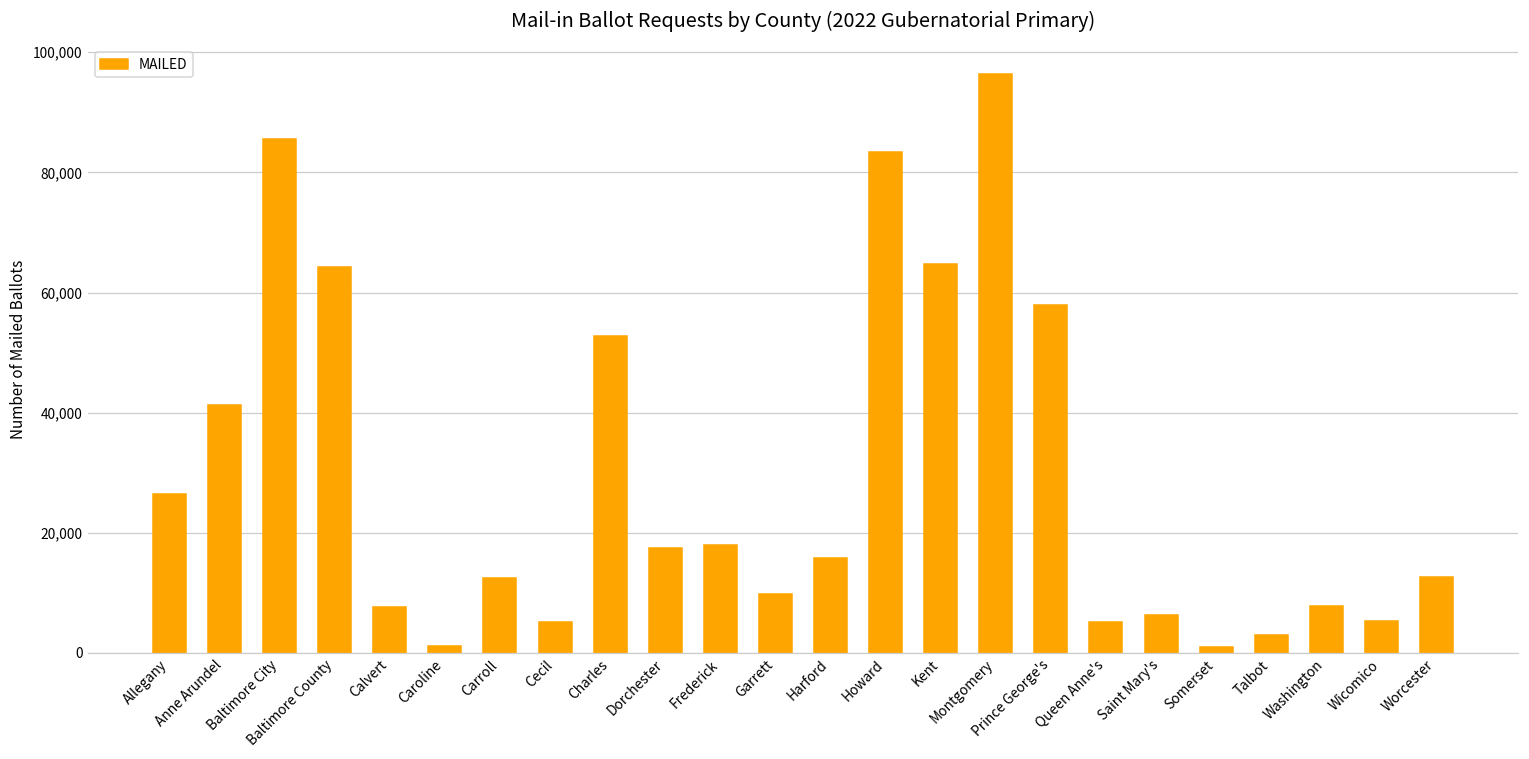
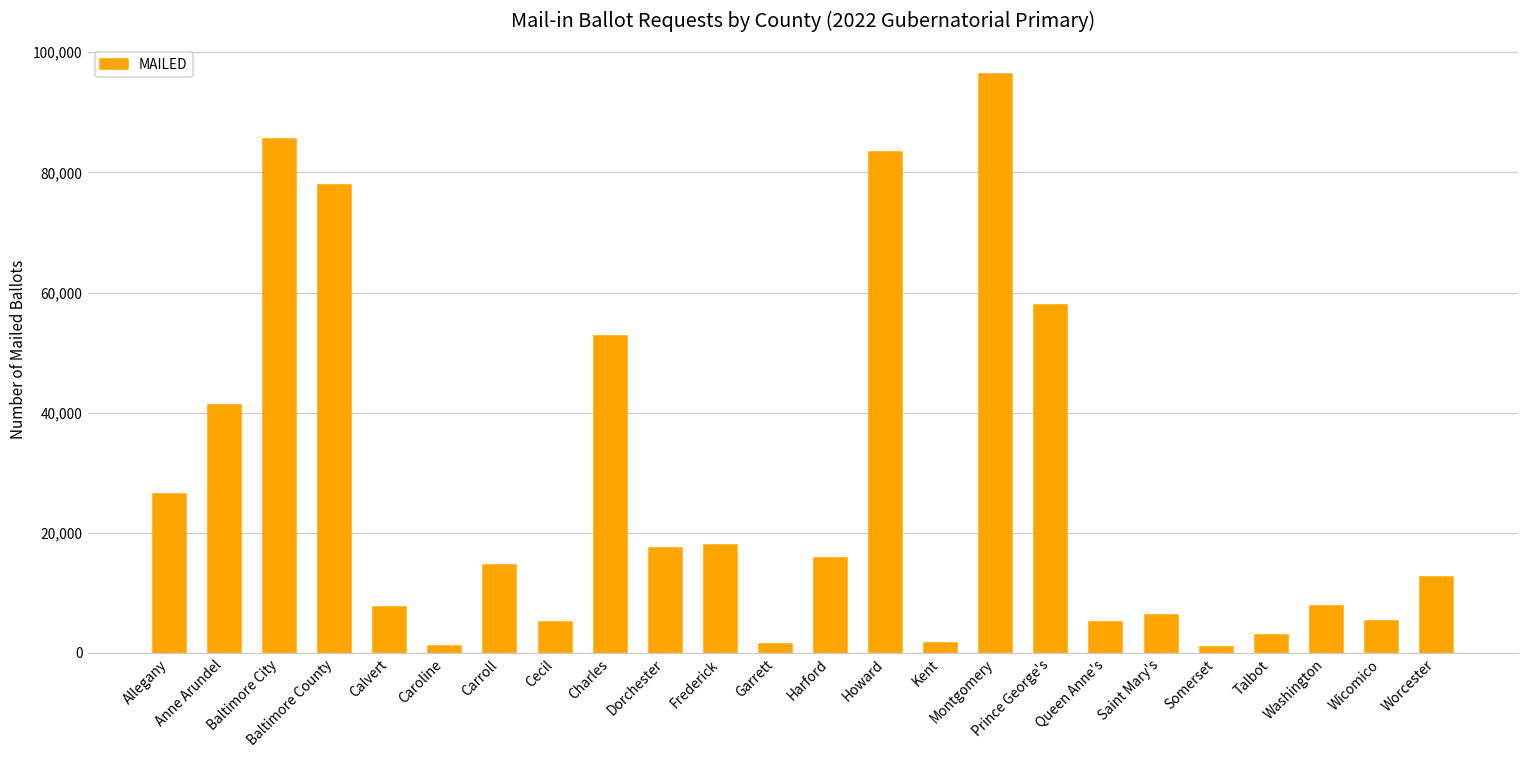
Baltimore County: 64,000 -> 78,000
Carroll: 12,000 -> 15,000
Garrett: 10,000 -> 2,000
Kent: 65,000 -> 2,000
